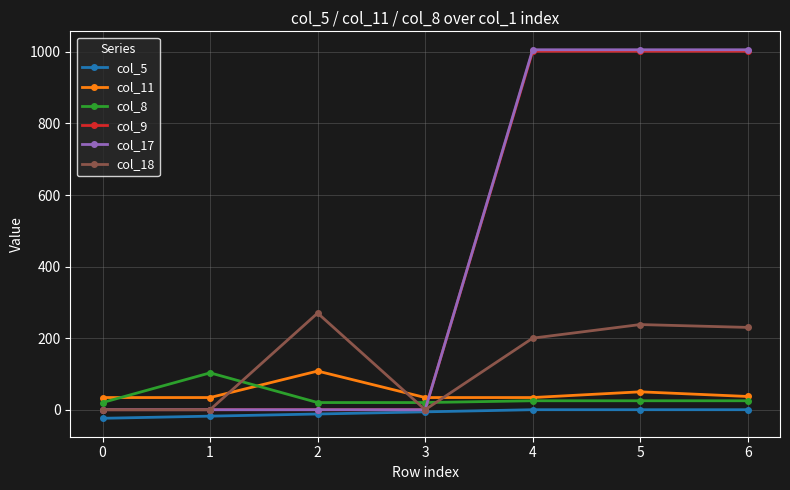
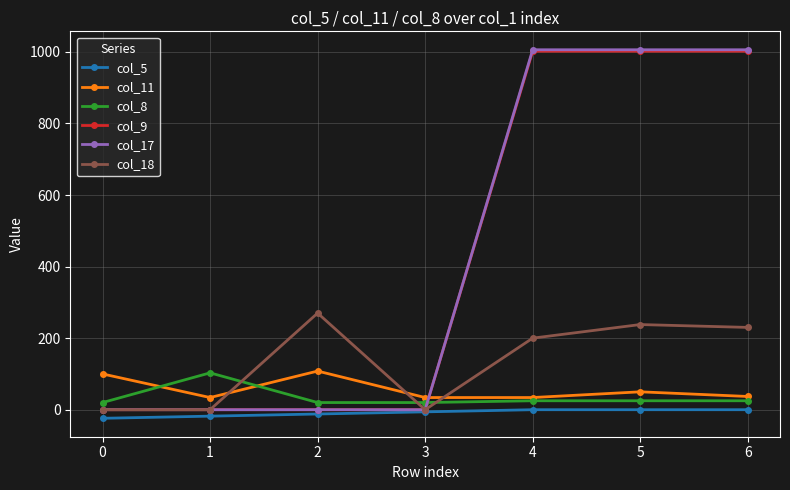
col_11, 0: 30 -> 100
